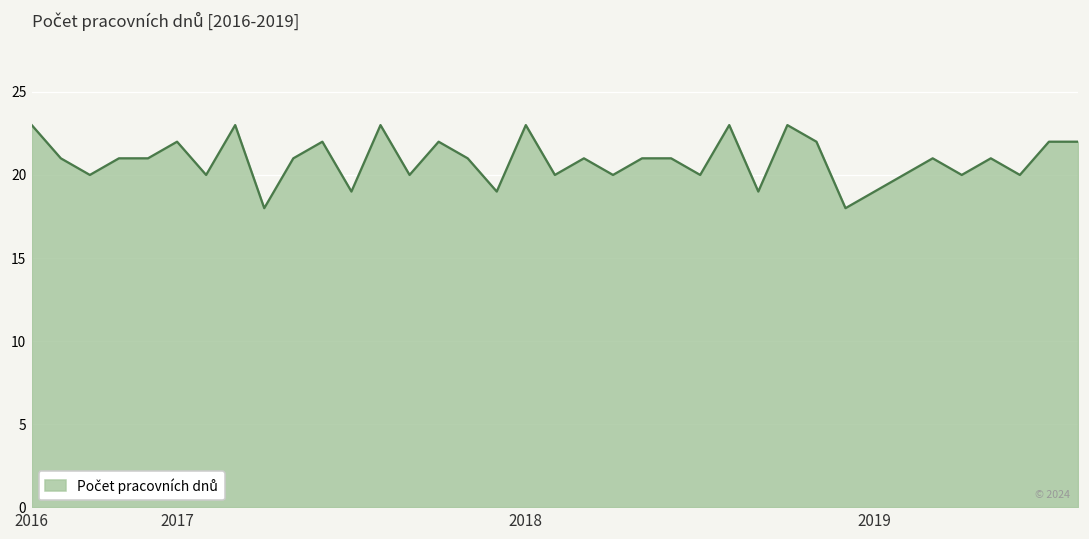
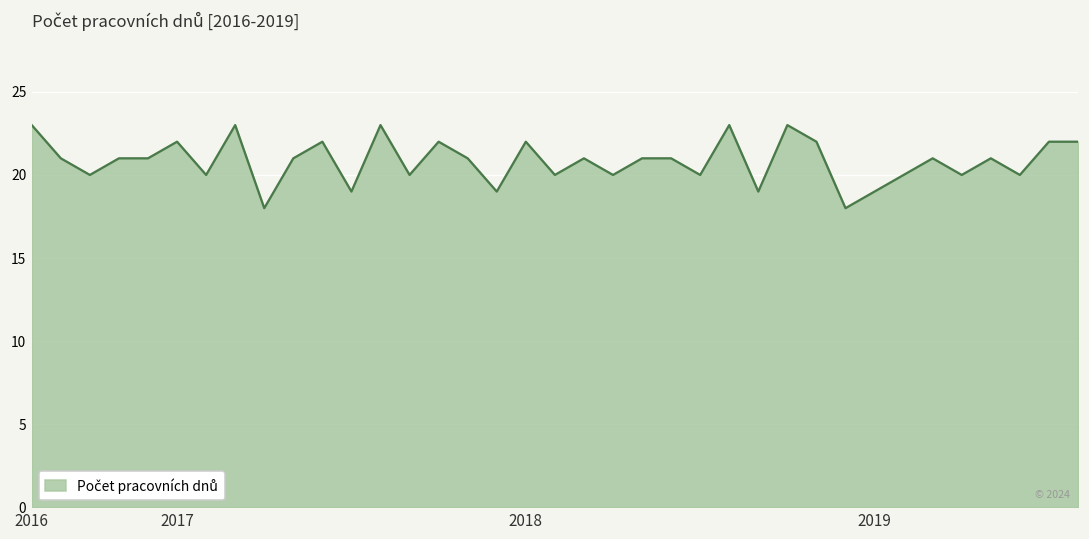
2018: 23 -> 22
